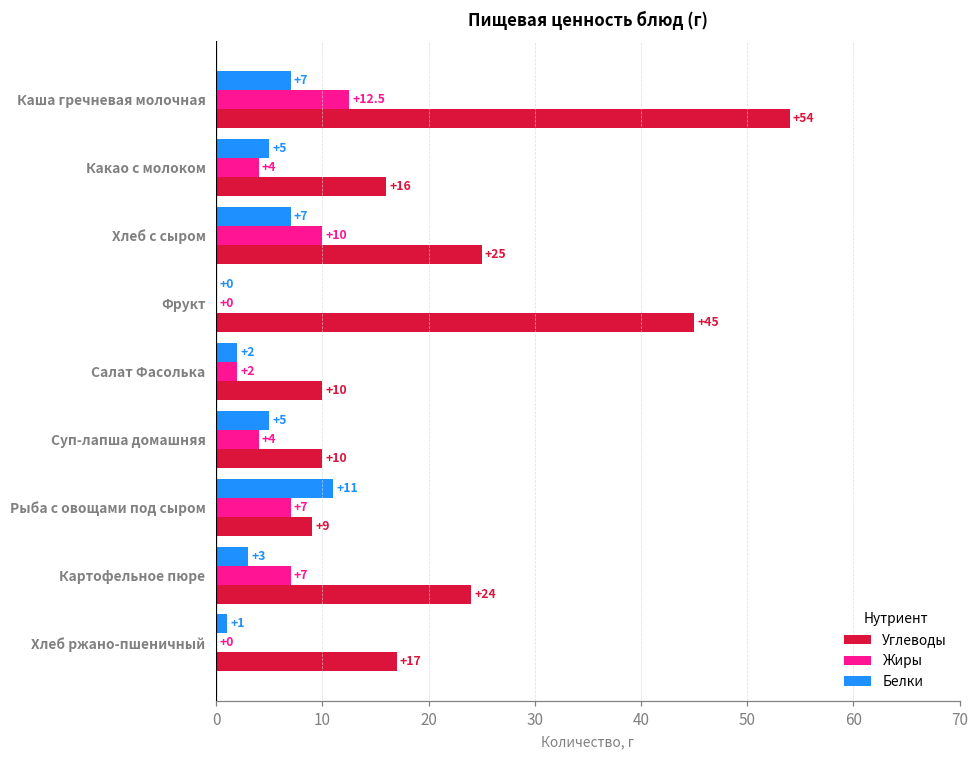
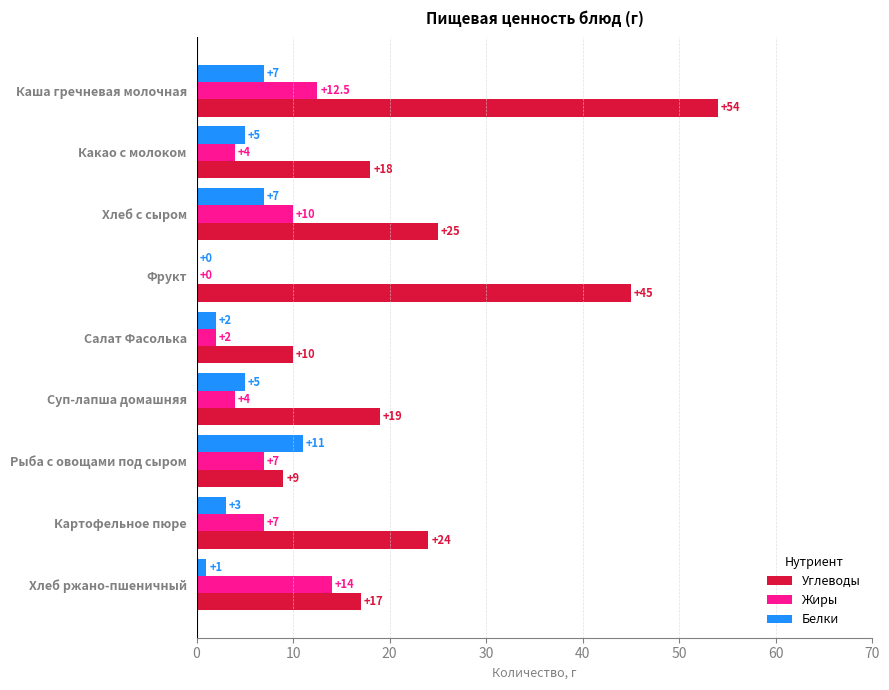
Углеводы, Какао с молоком: +16 -> +18
Углеводы, Суп-лапша домашняя: +10 -> +19
Жиры, Хлеб ржано-пшеничный: +0 -> +14
